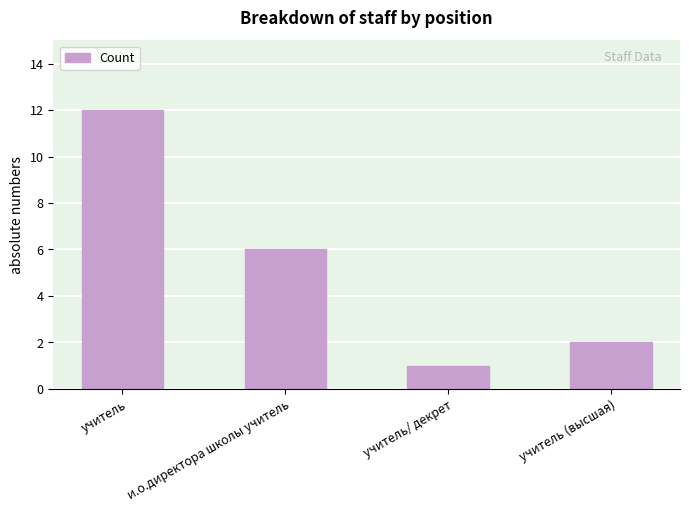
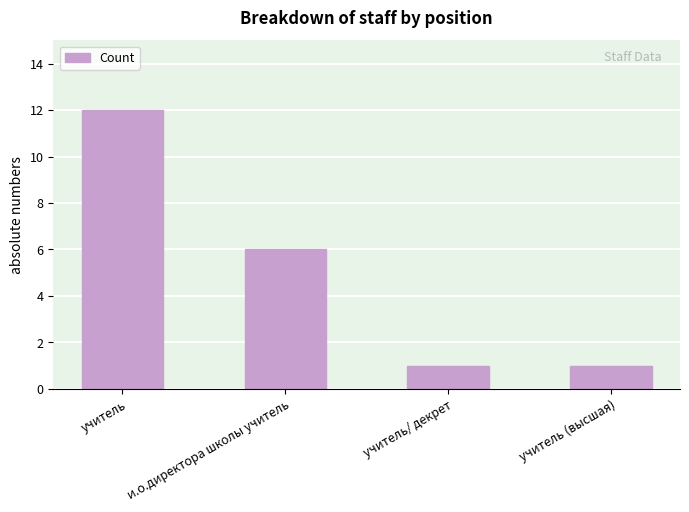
учитель (высшая): 2 -> 1
